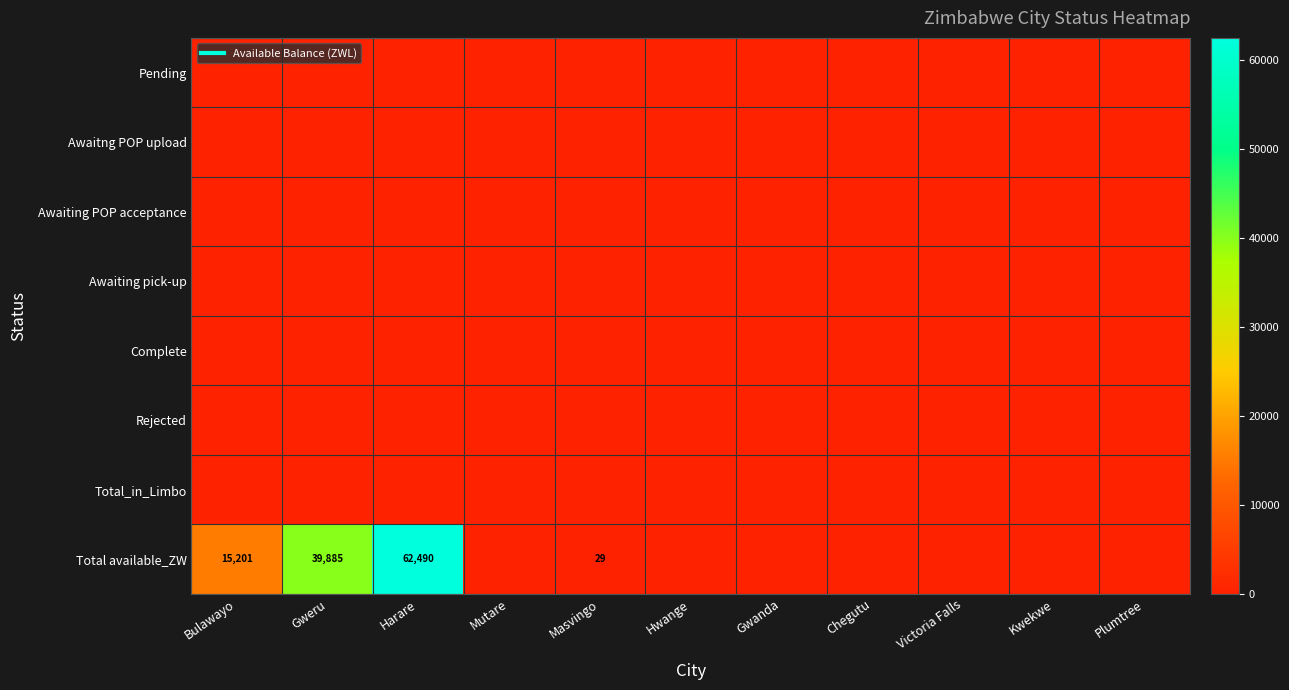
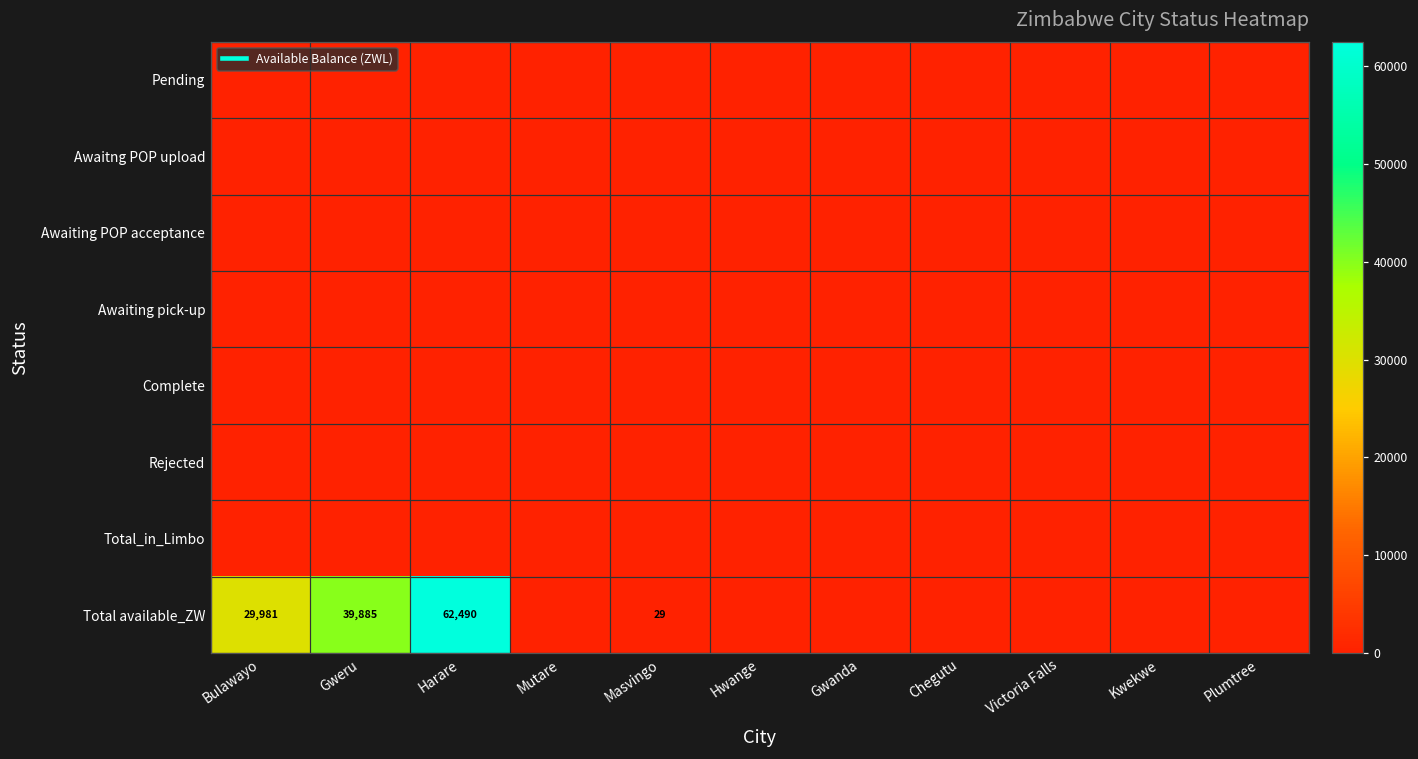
Total available_ZW, Bulawayo: 15,201 -> 29,981
